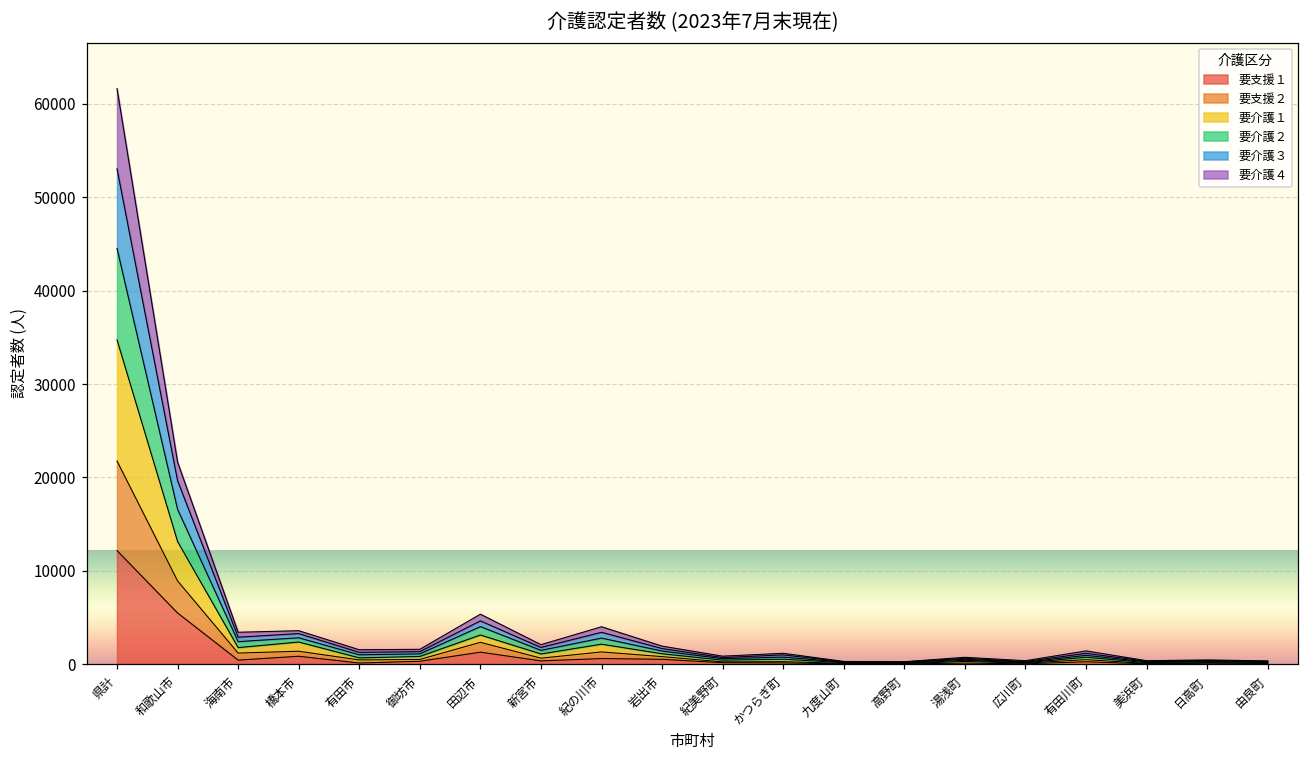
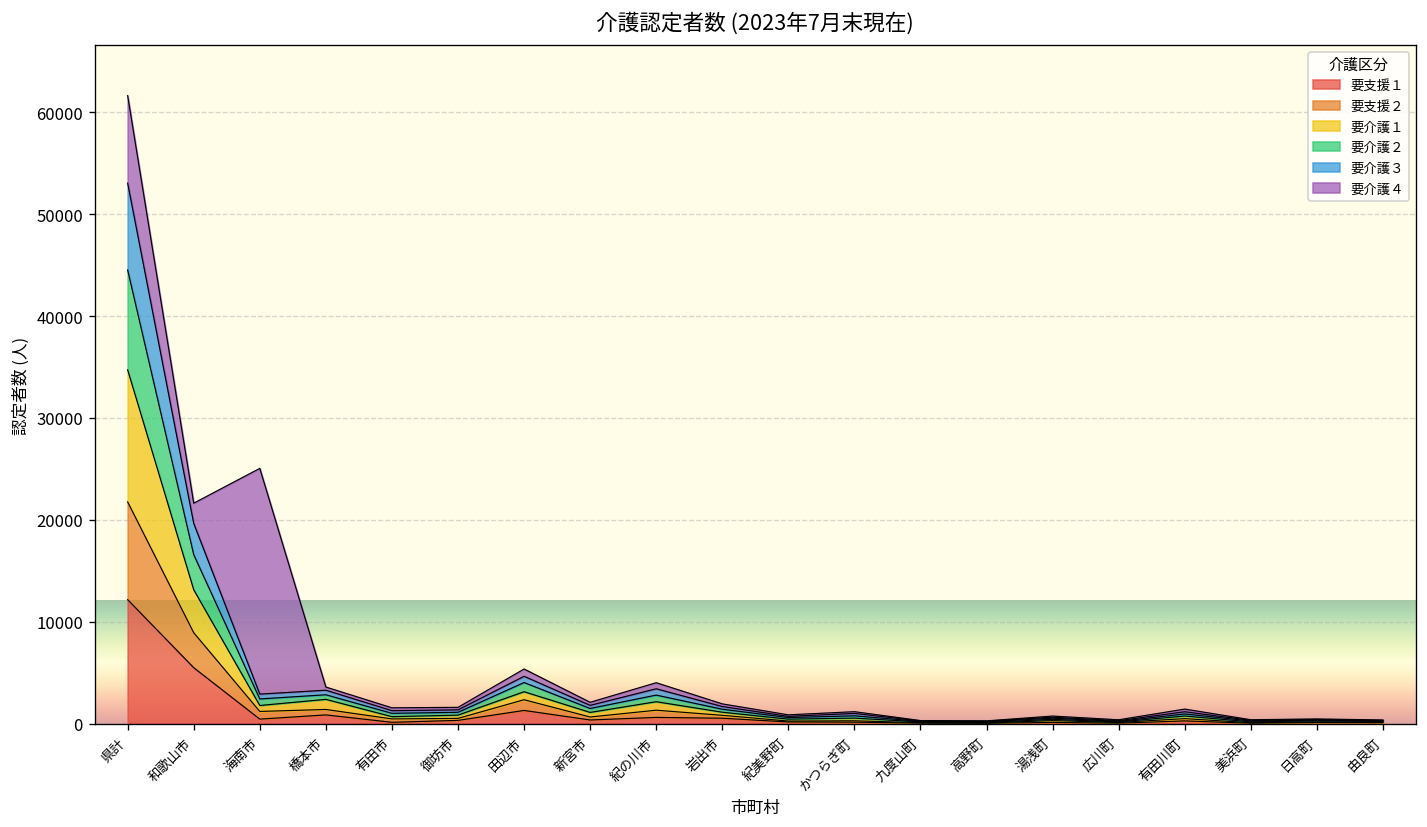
要介護４, 海南市: 1000 -> 22000
